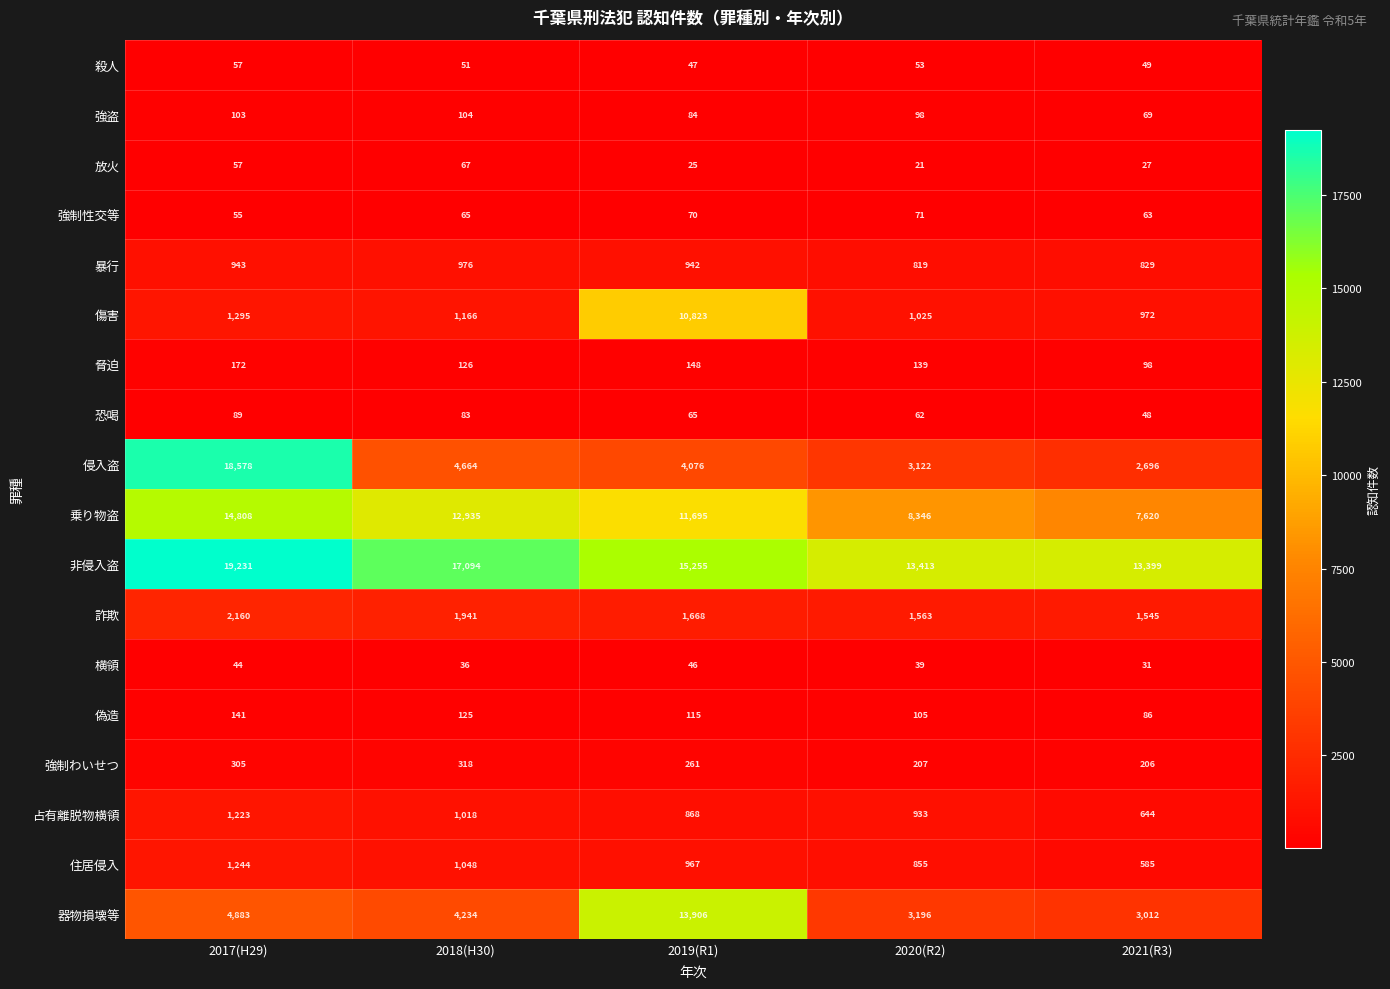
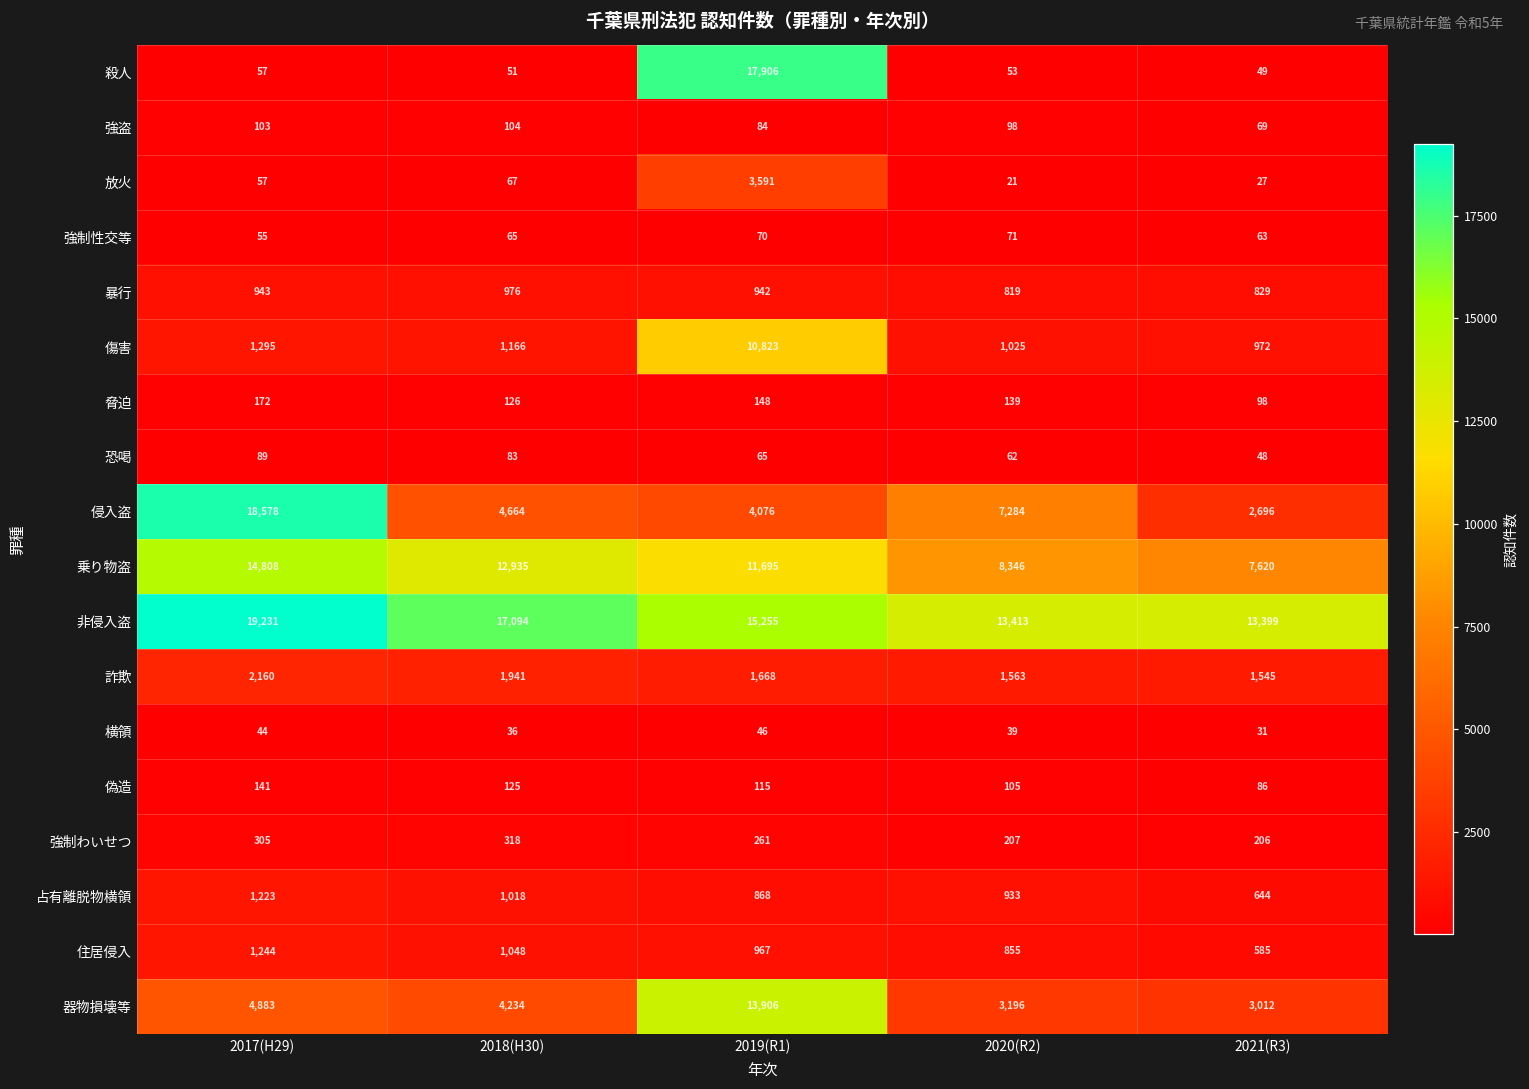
殺人, 2019(R1): 47 -> 17,906
放火, 2019(R1): 25 -> 3,591
侵入盗, 2020(R2): 3,122 -> 7,284
